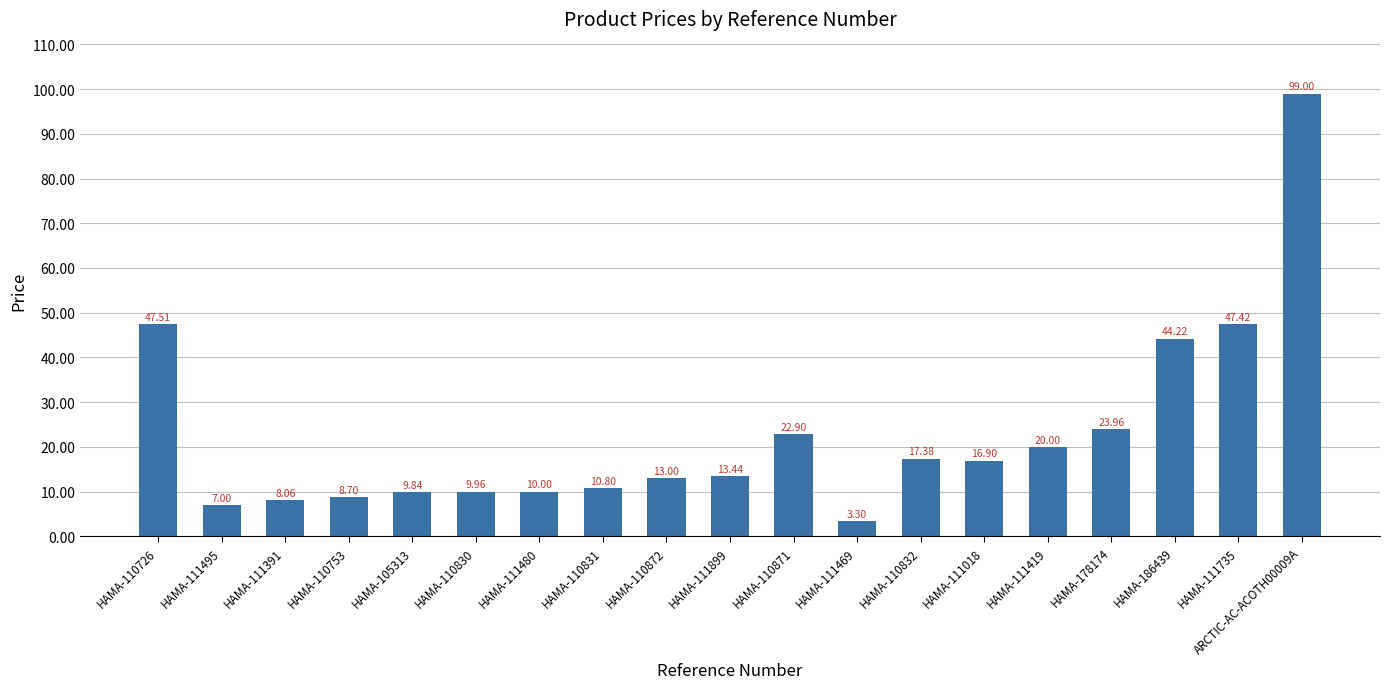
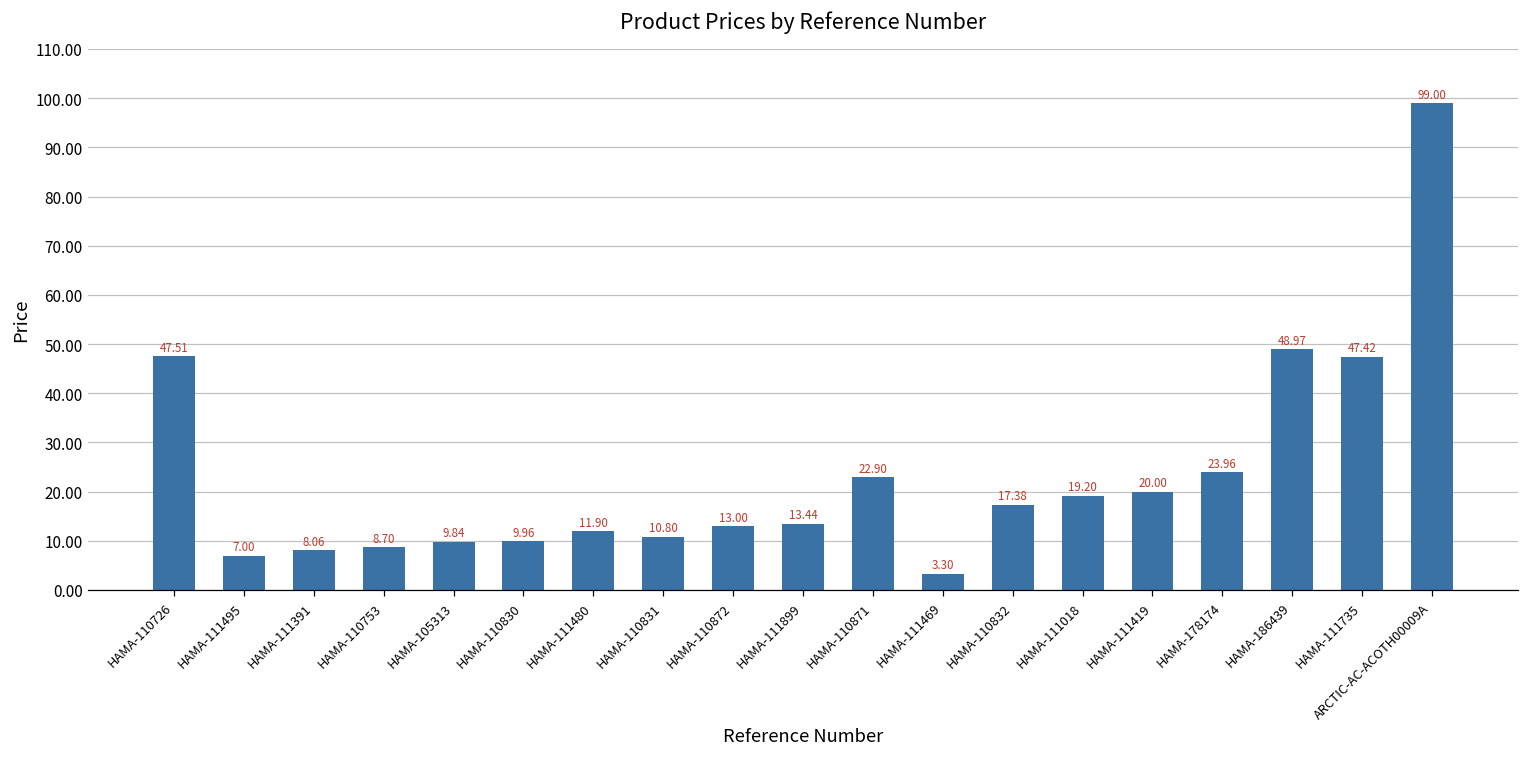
HAMA-111480: 10.00 -> 11.90
HAMA-111018: 16.90 -> 19.20
HAMA-186439: 44.22 -> 48.97
